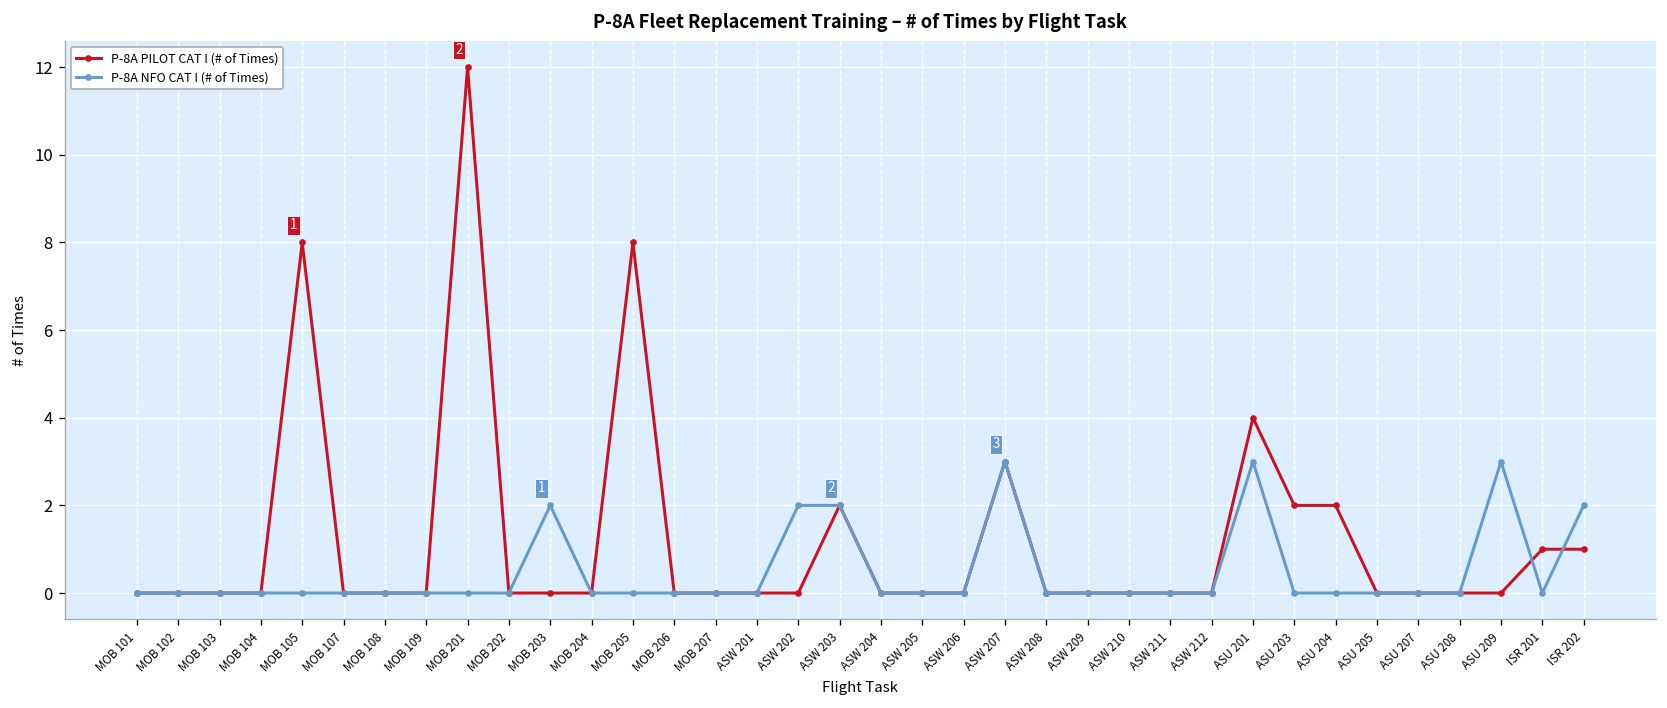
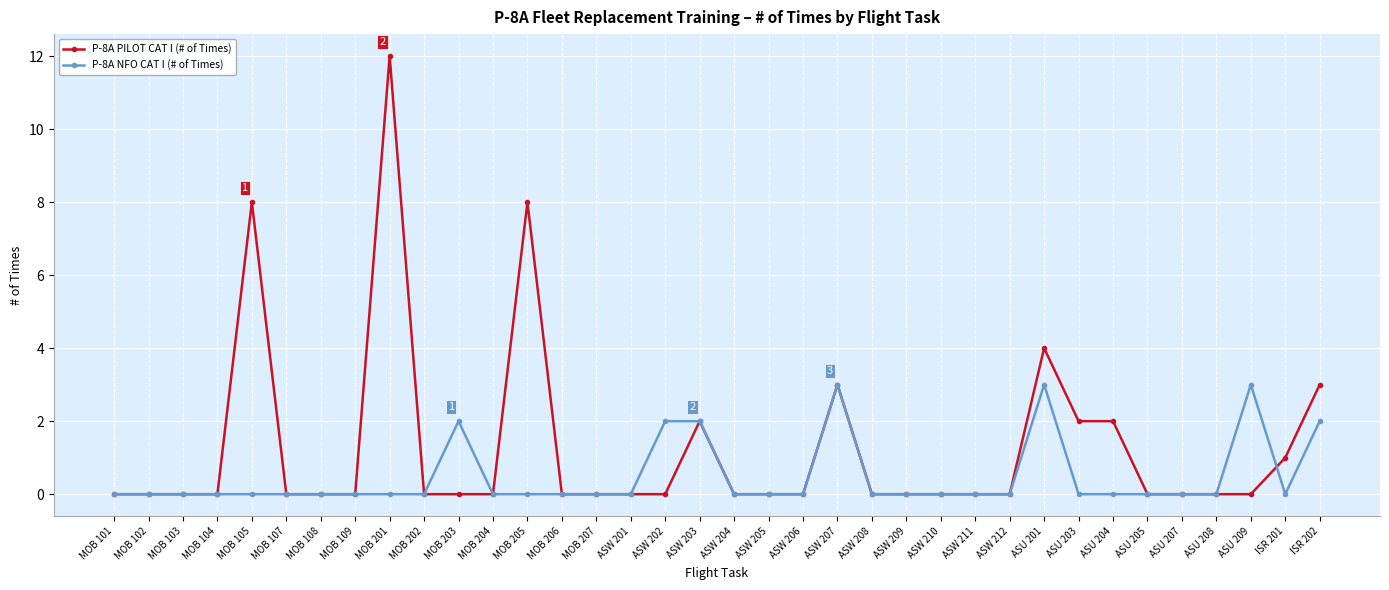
P-8A PILOT CAT I (# of Times), ISR 202: 1 -> 3
